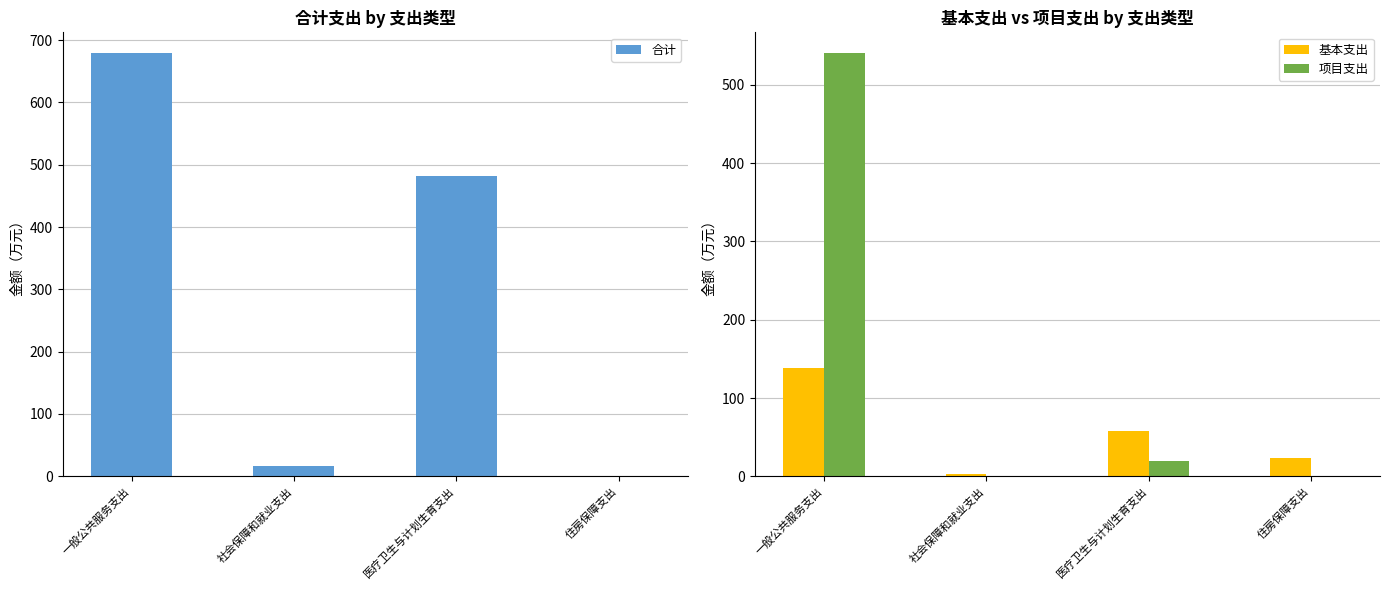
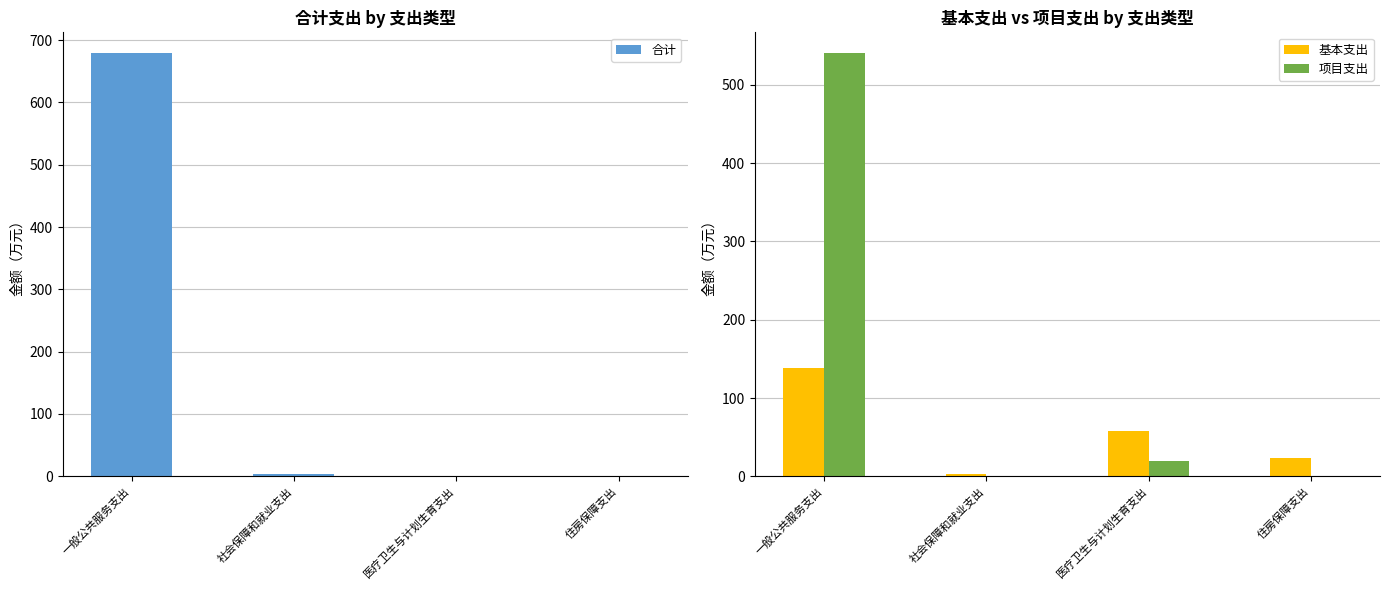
合计支出 by 支出类型, 社会保障和就业支出: 20 -> 0
合计支出 by 支出类型, 医疗卫生与计划生育支出: 480 -> 0
